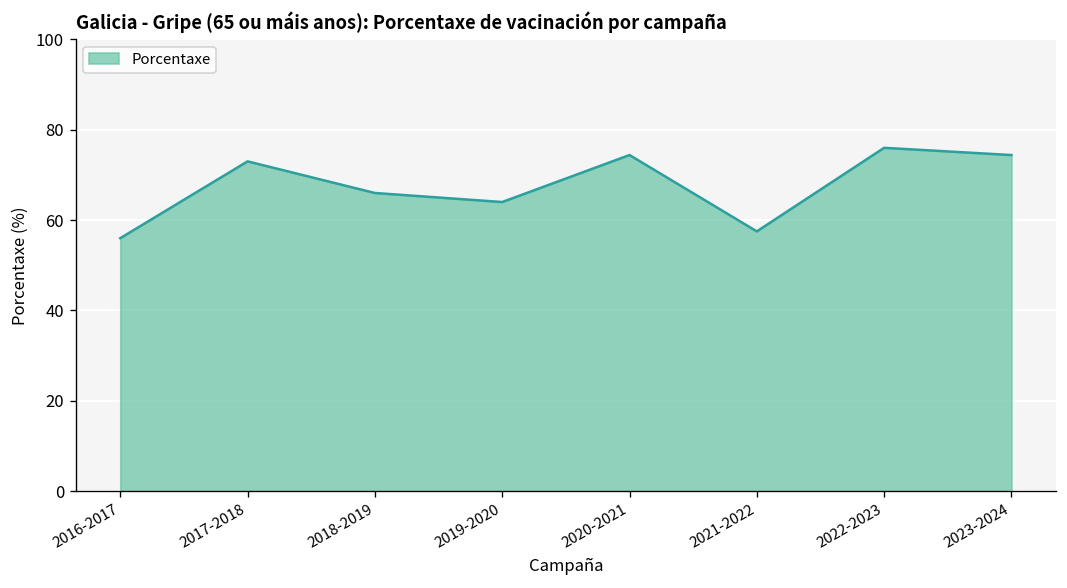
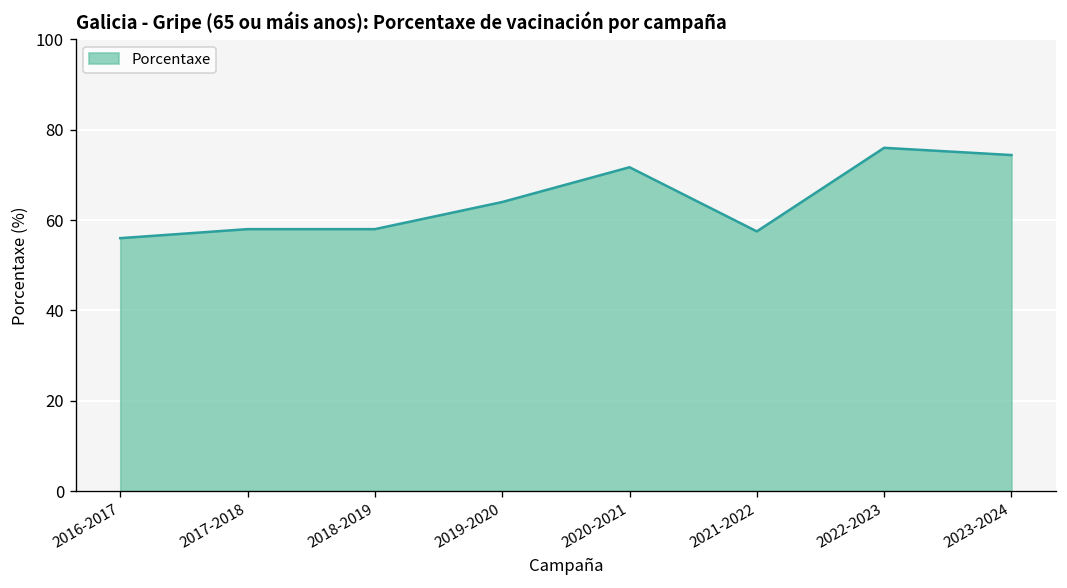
2017-2018: 73 -> 58
2018-2019: 66 -> 58
2020-2021: 74 -> 72
